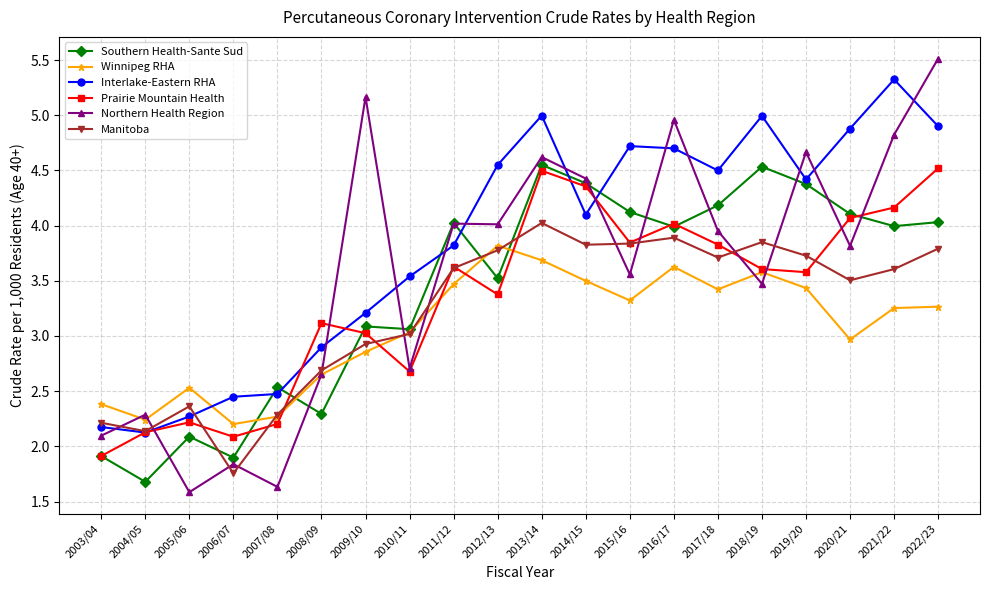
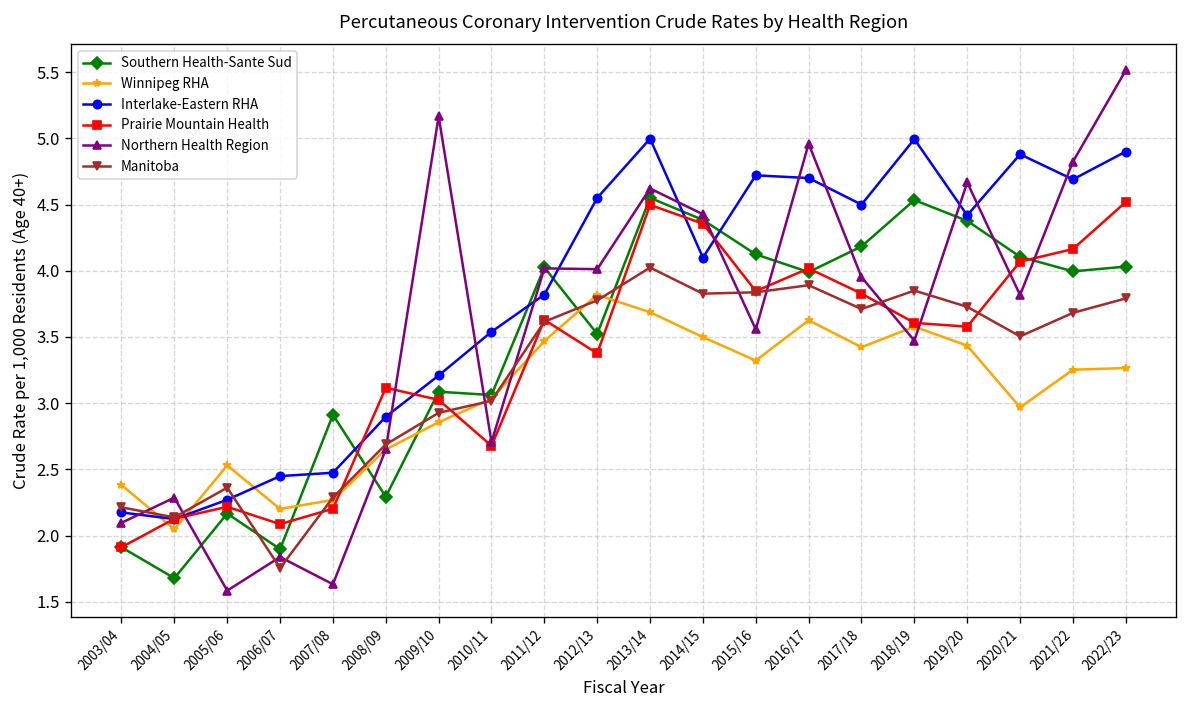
Winnipeg RHA, 2004/05: 2.24 -> 2.05
Southern Health-Sante Sud, 2005/06: 2.09 -> 2.17
Southern Health-Sante Sud, 2007/08: 2.54 -> 2.91
Interlake-Eastern RHA, 2021/22: 5.32 -> 4.69
Manitoba, 2021/22: 3.61 -> 3.68
